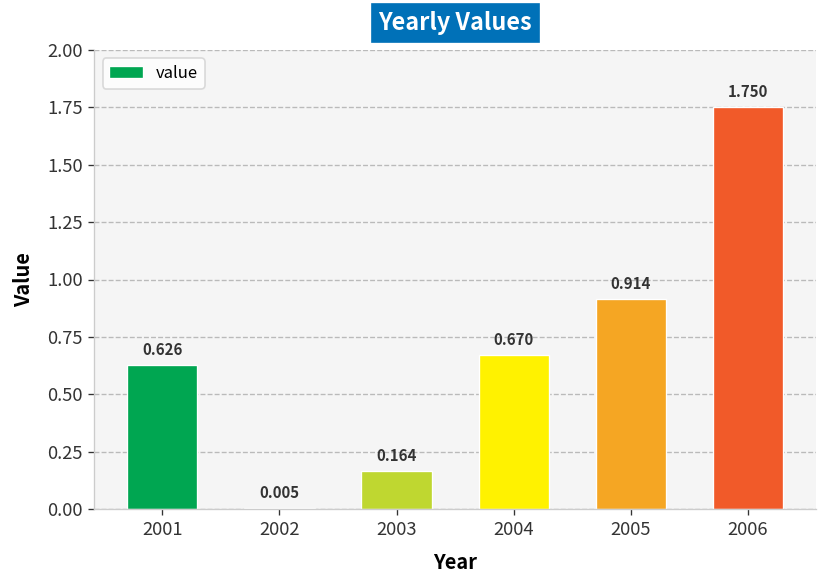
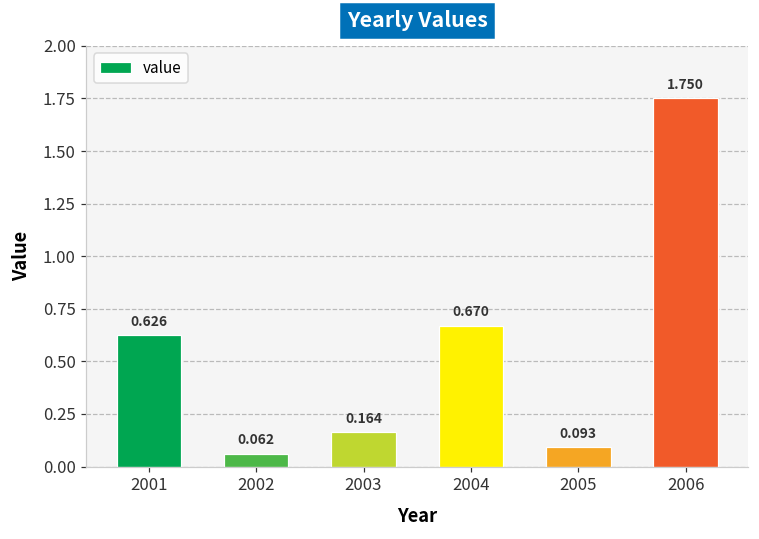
2002: 0.005 -> 0.062
2005: 0.914 -> 0.093
